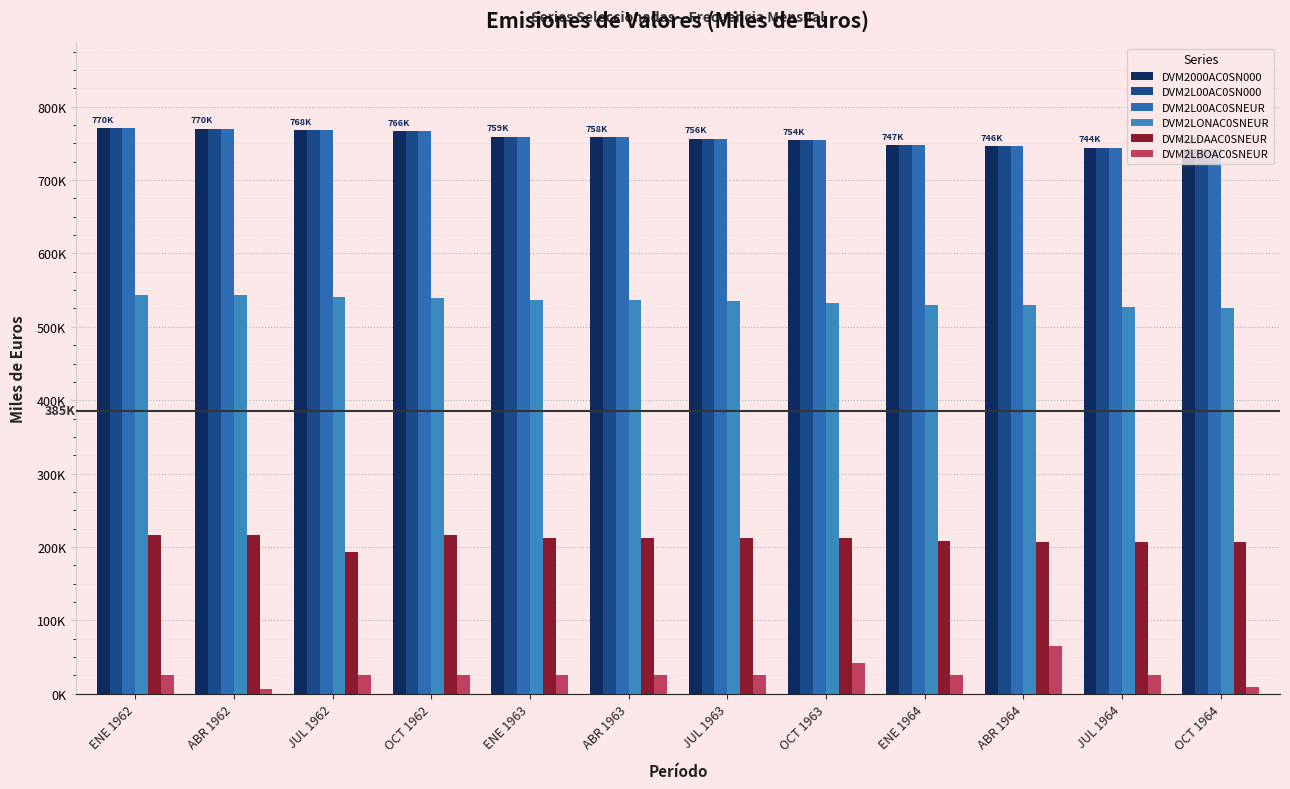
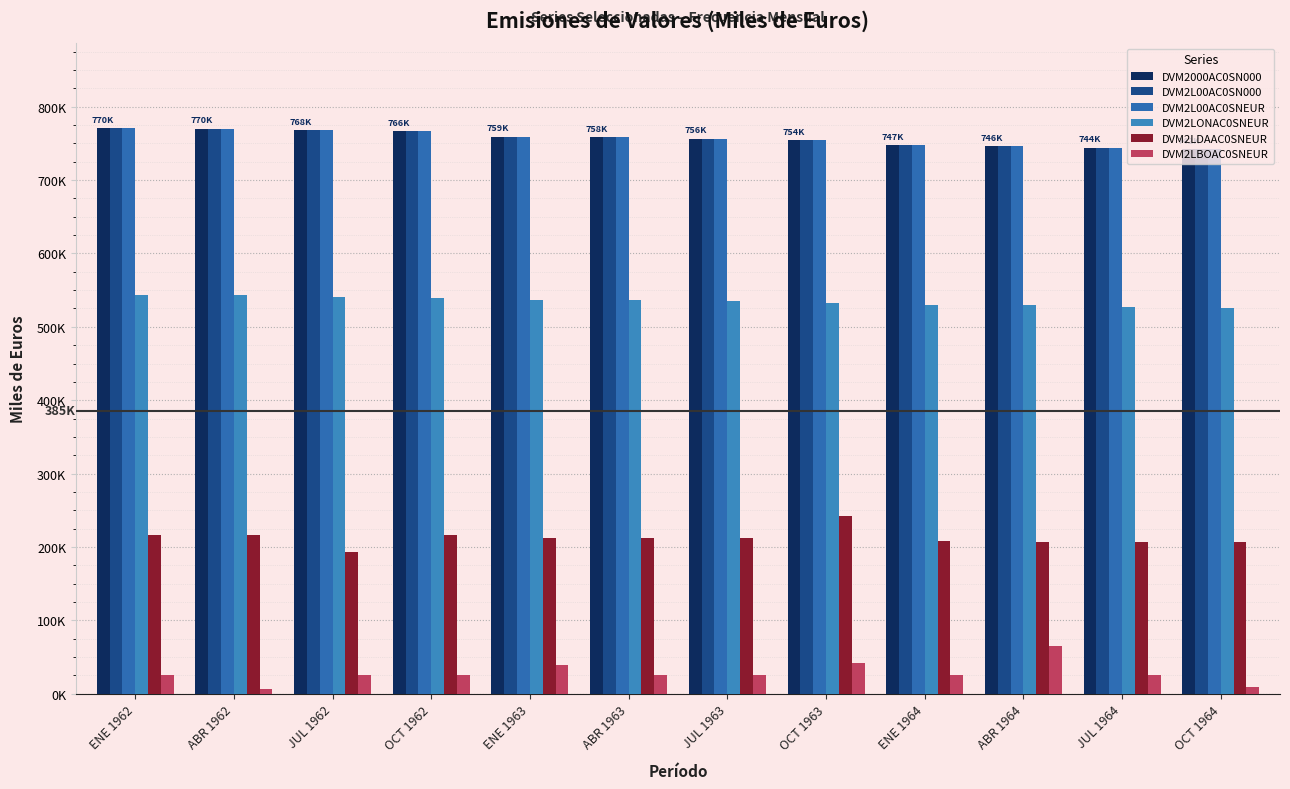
DVM2LBOAC0SNEUR, ENE 1963: 30000 -> 40000
DVM2LDAAC0SNEUR, OCT 1963: 210000 -> 240000
